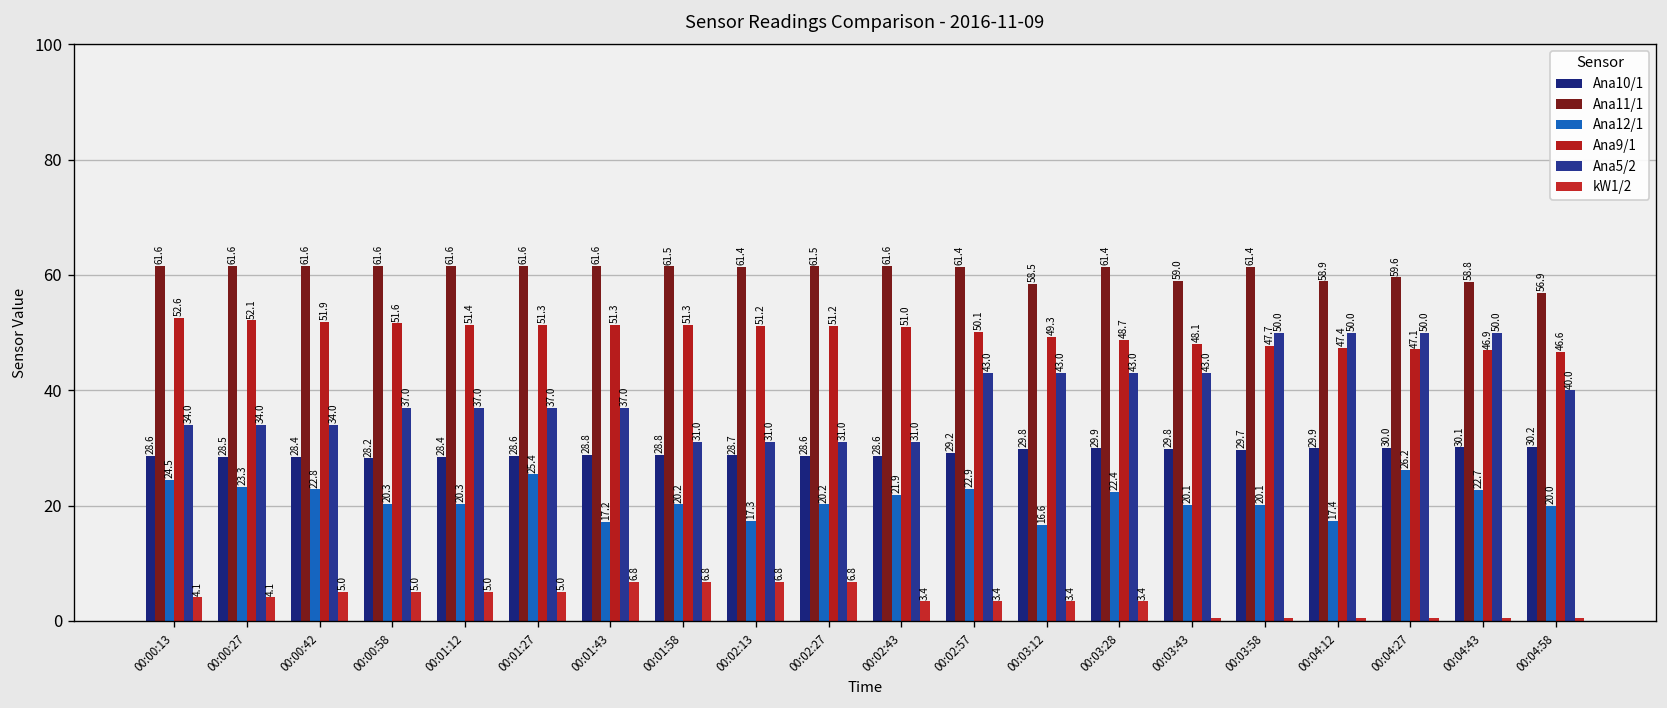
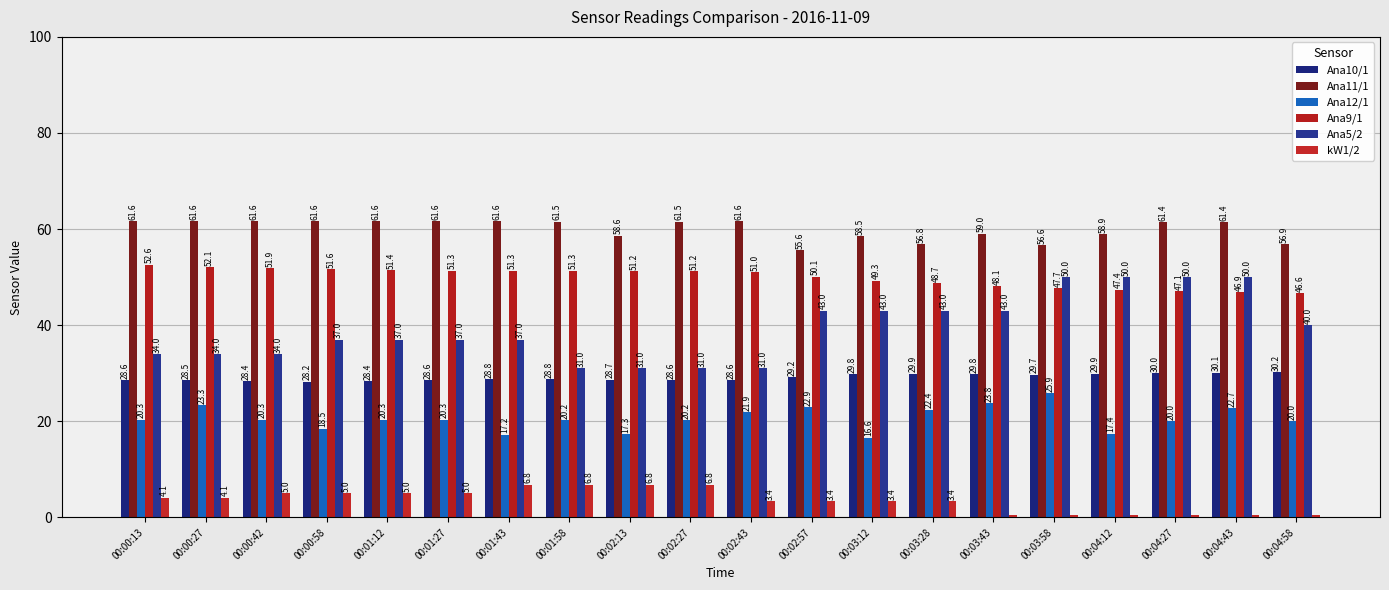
Ana12/1, 00:00:13: 24.5 -> 20.3
Ana12/1, 00:00:42: 22.8 -> 20.3
Ana12/1, 00:00:58: 20.3 -> 18.5
Ana12/1, 00:01:27: 25.4 -> 20.3
Ana11/1, 00:02:13: 61.4 -> 58.6
Ana11/1, 00:02:57: 61.4 -> 55.6
Ana11/1, 00:03:28: 61.4 -> 56.8
Ana12/1, 00:03:43: 20.1 -> 23.8
Ana11/1, 00:03:58: 61.4 -> 56.6
Ana12/1, 00:03:58: 20.1 -> 25.9
Ana11/1, 00:04:27: 59.6 -> 61.4
Ana12/1, 00:04:27: 26.2 -> 20.0
Ana11/1, 00:04:43: 58.8 -> 61.4
